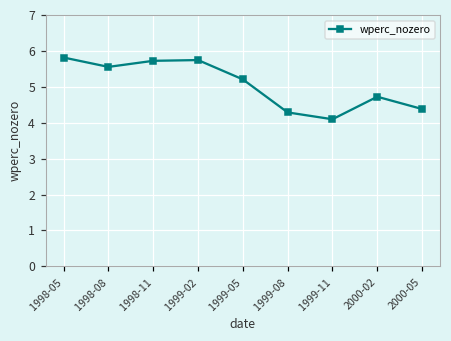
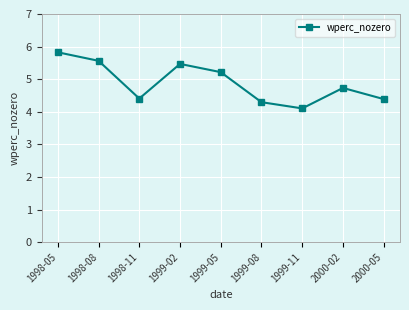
1998-11: 5.7 -> 4.4
1999-02: 5.8 -> 5.5
